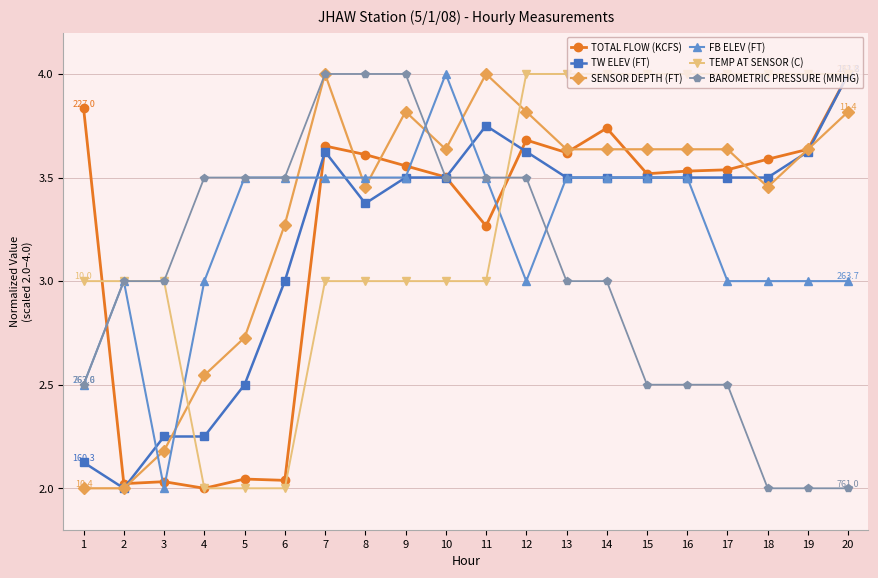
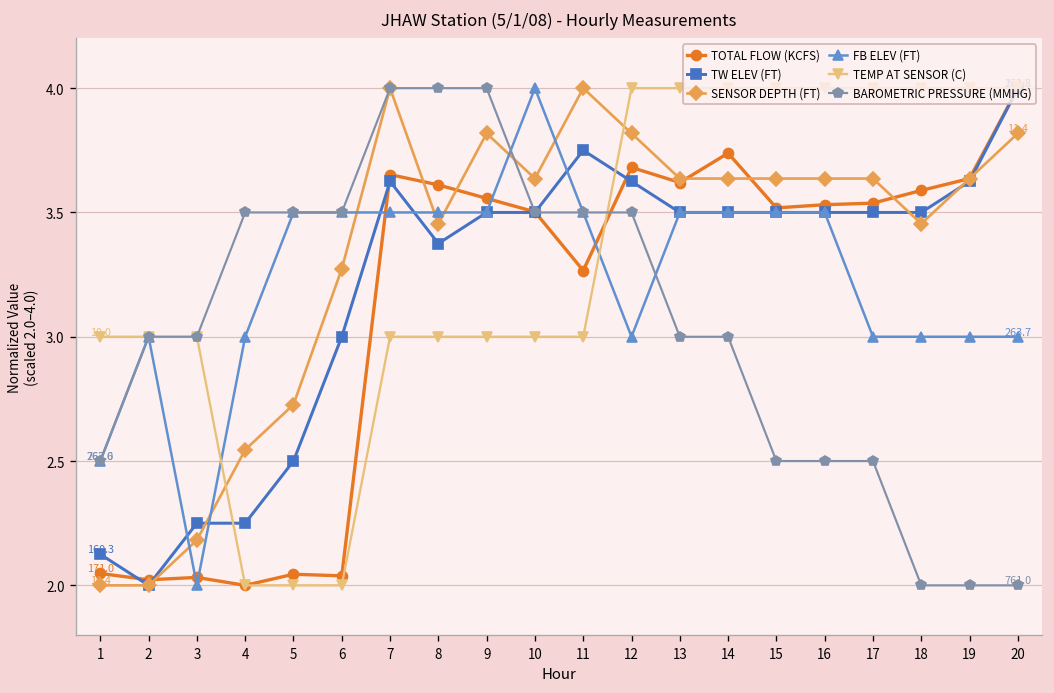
TOTAL FLOW (KCFS), 1: 227.0 -> 171.0
